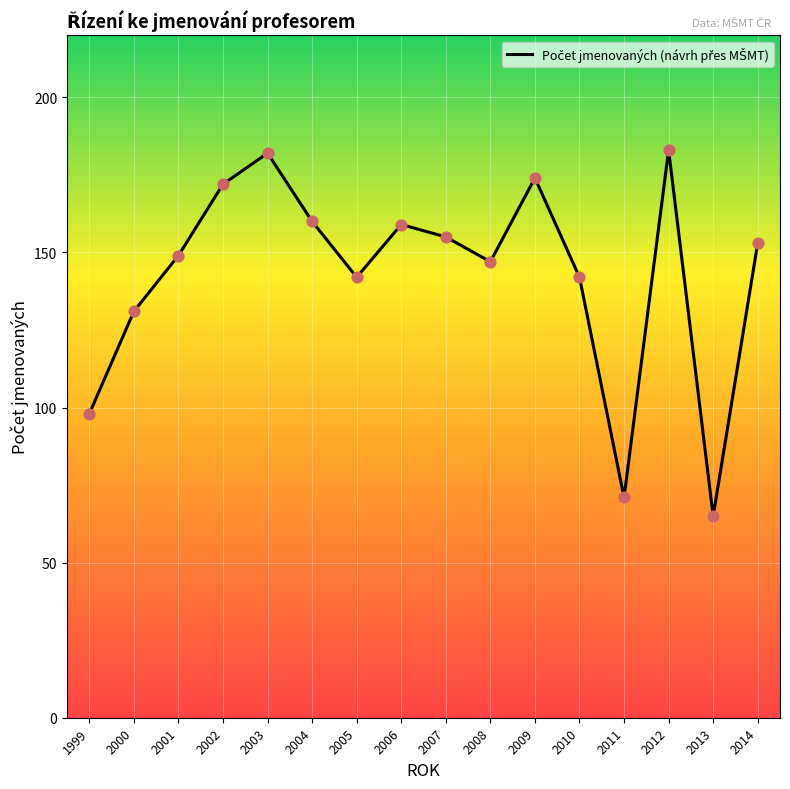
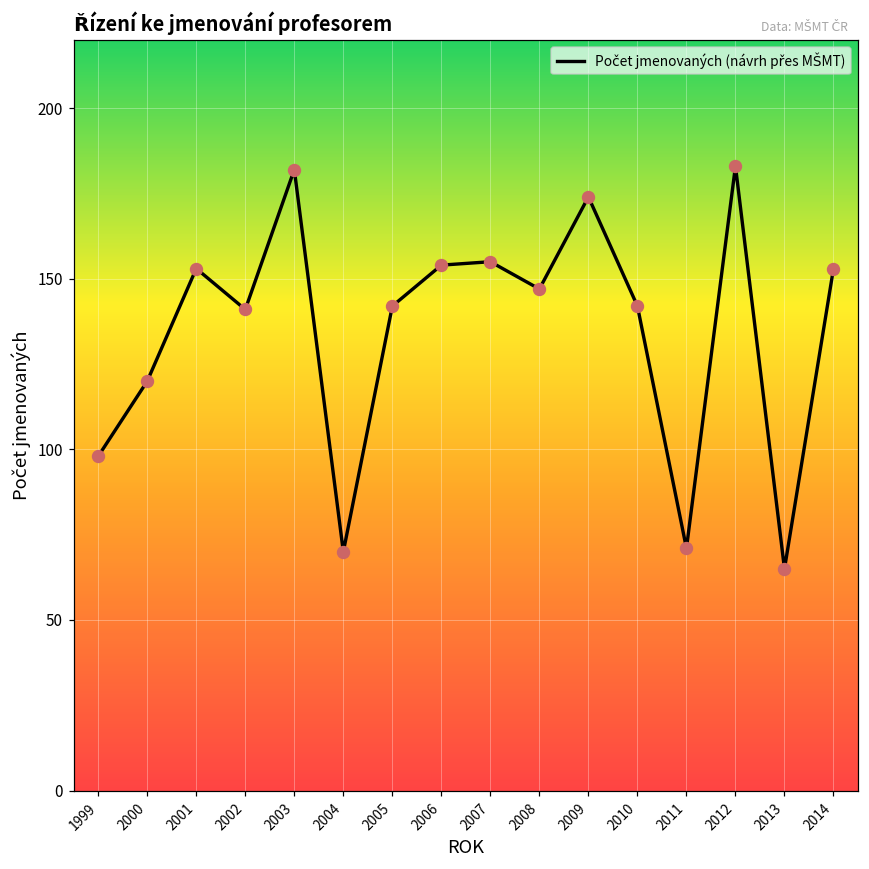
2000: 131 -> 120
2001: 149 -> 153
2002: 172 -> 141
2004: 160 -> 70
2006: 159 -> 154
